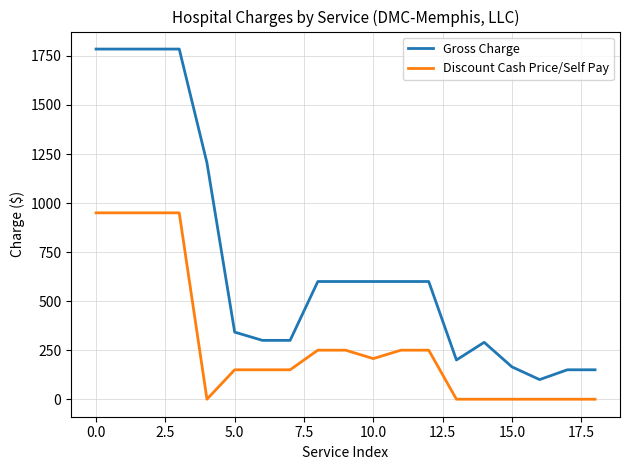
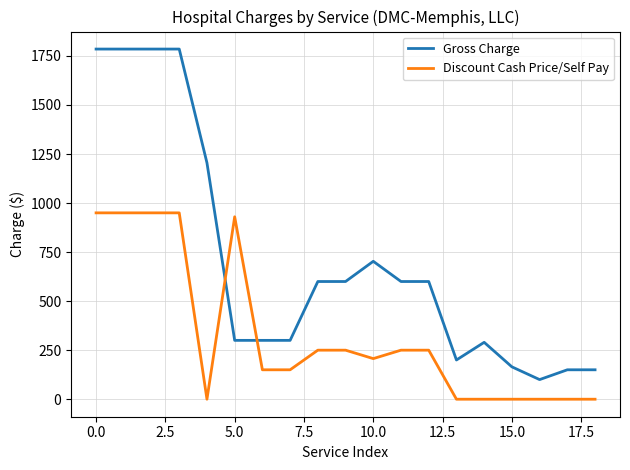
Gross Charge, 5.0: 340 -> 300
Discount Cash Price/Self Pay, 5.0: 150 -> 930
Gross Charge, 10.0: 600 -> 700
